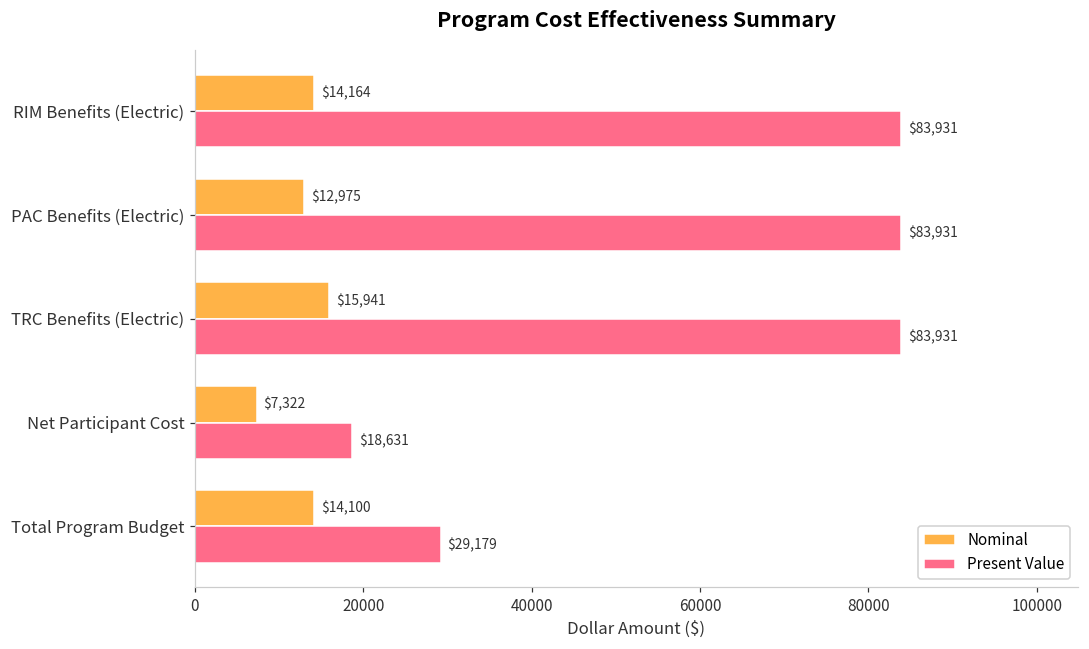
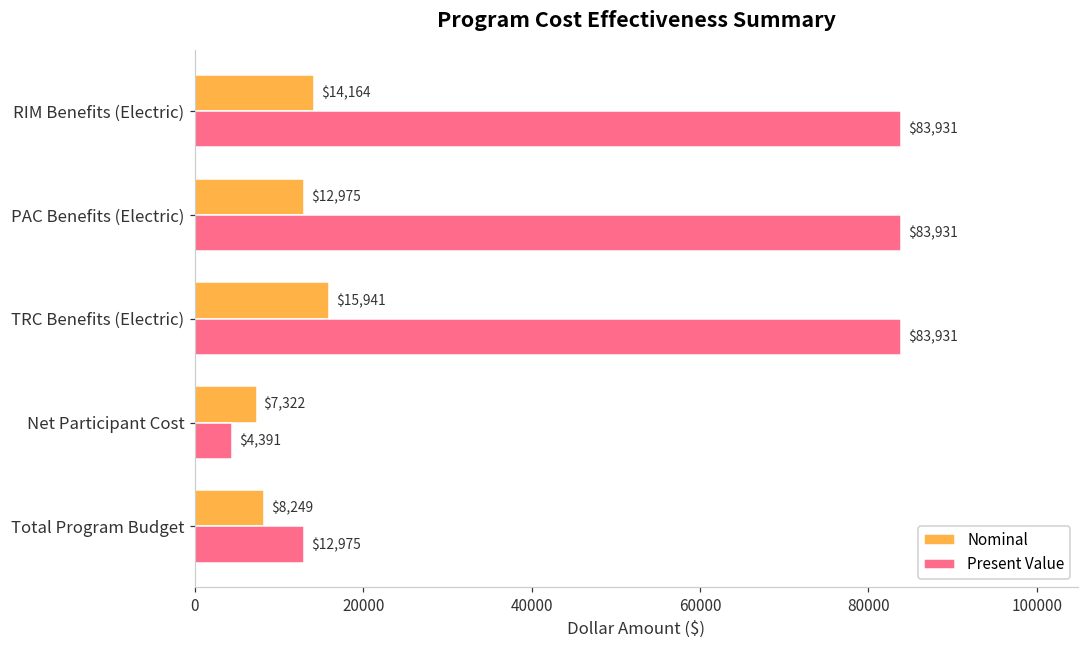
Present Value, Net Participant Cost: $18,631 -> $4,391
Nominal, Total Program Budget: $14,100 -> $8,249
Present Value, Total Program Budget: $29,179 -> $12,975
